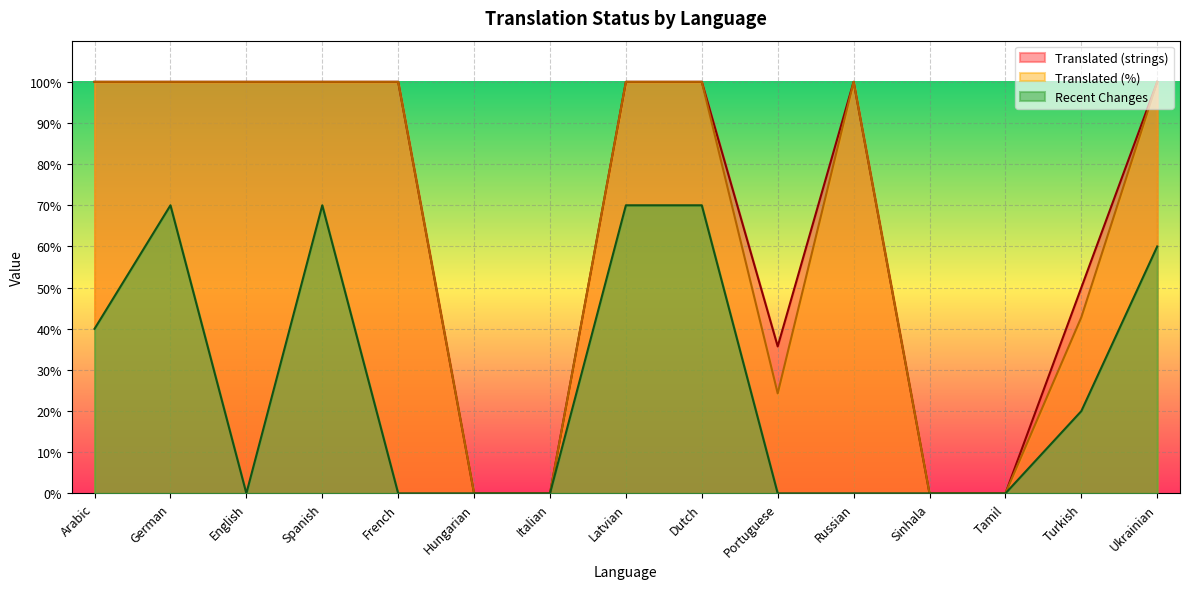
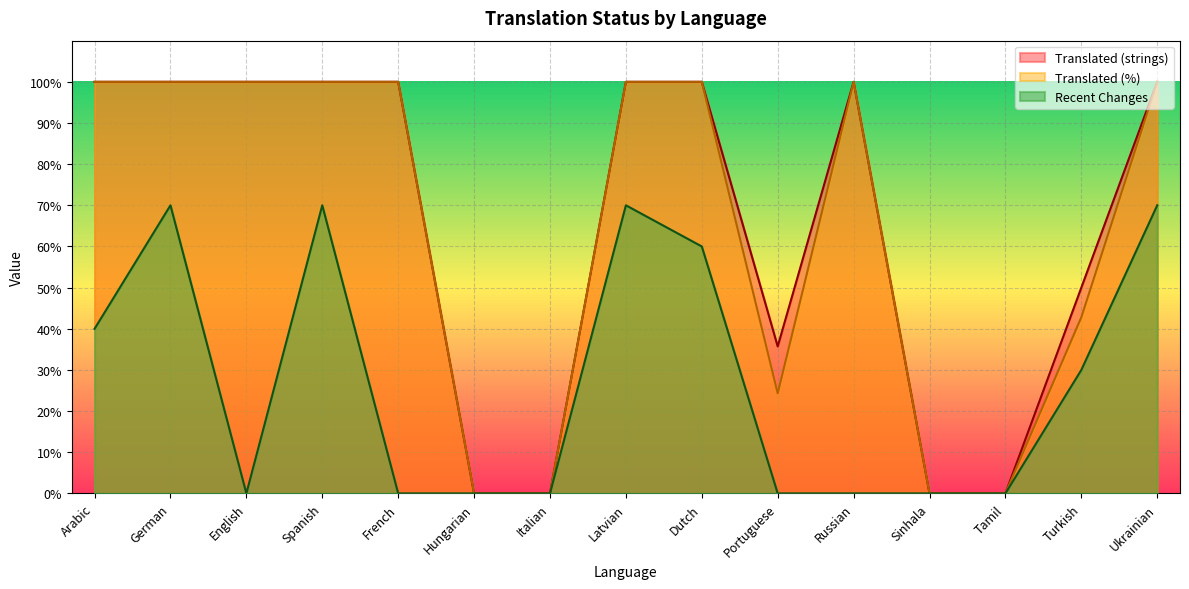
Recent Changes, Dutch: 70% -> 60%
Recent Changes, Turkish: 20% -> 30%
Recent Changes, Ukrainian: 60% -> 70%
